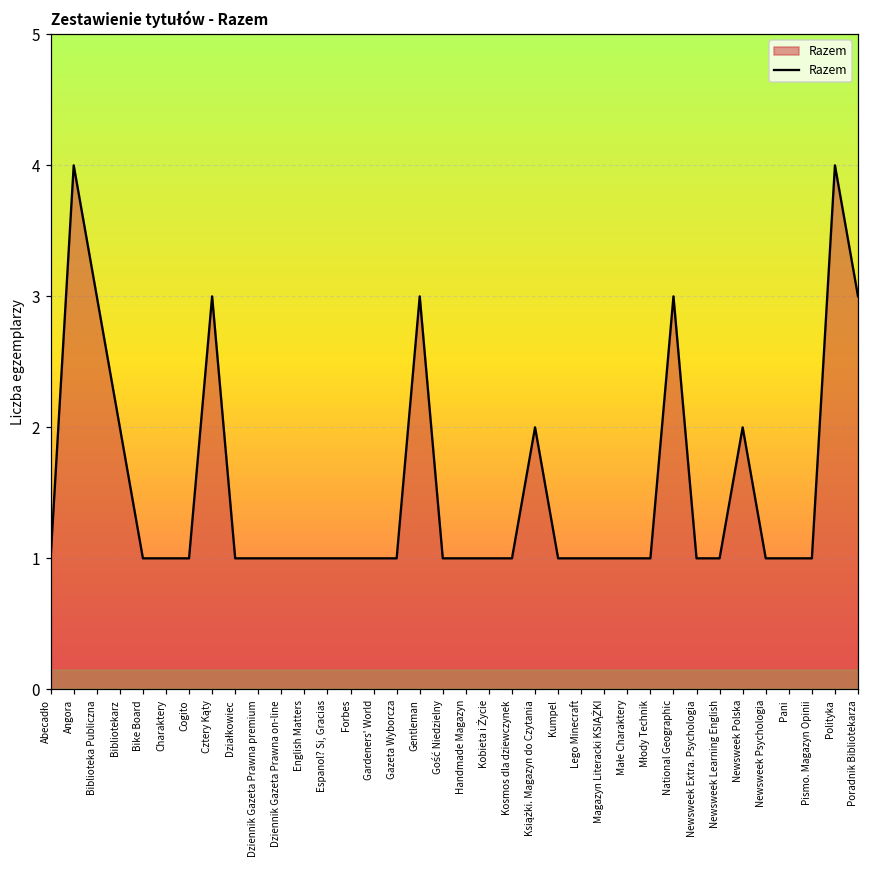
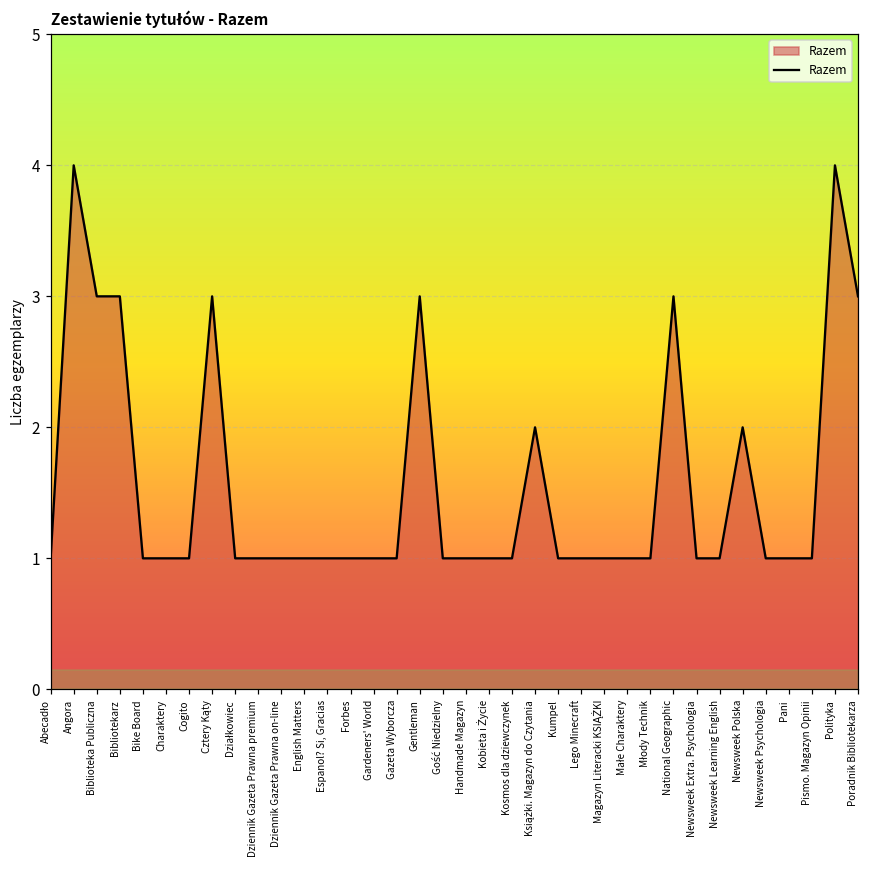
Bibliotekarz: 2 -> 3
